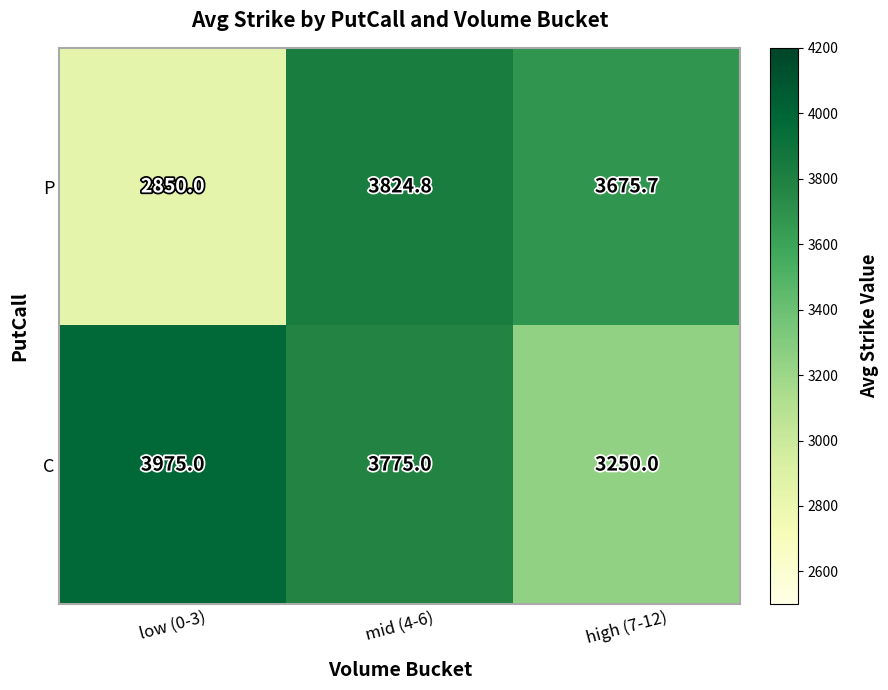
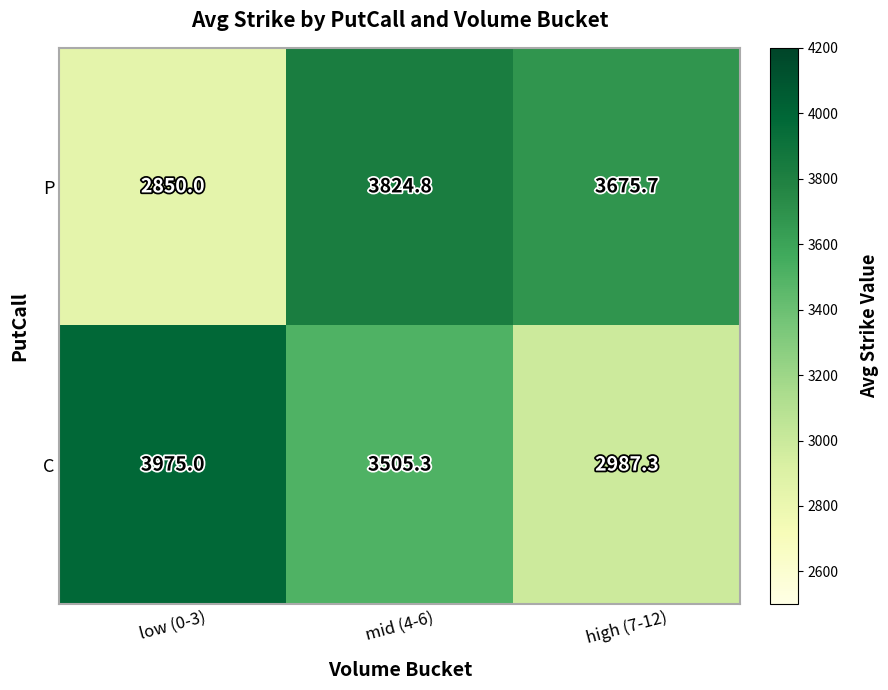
C, mid (4-6): 3775.0 -> 3505.3
C, high (7-12): 3250.0 -> 2987.3
